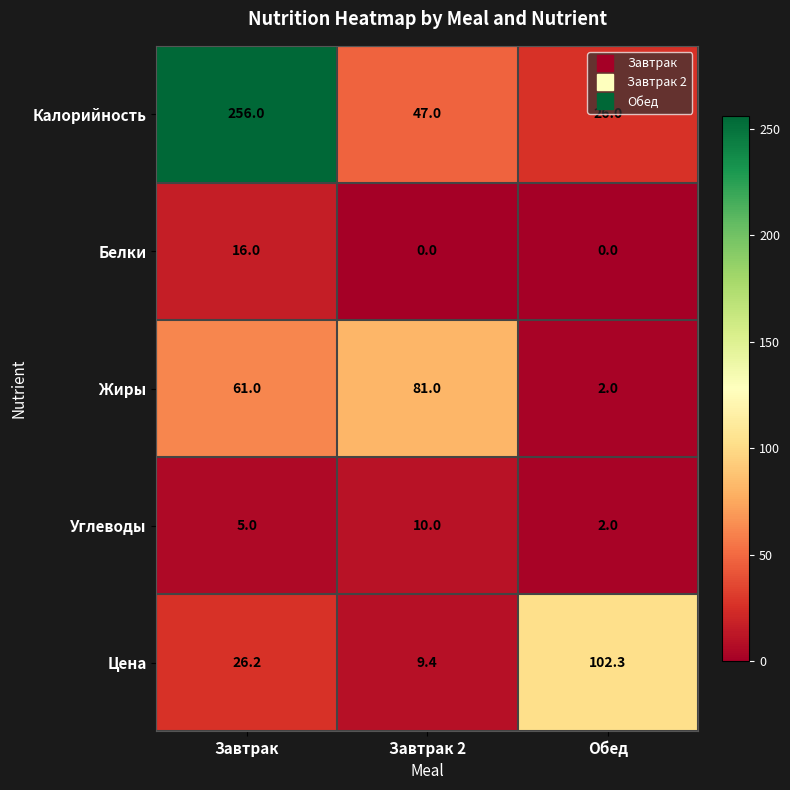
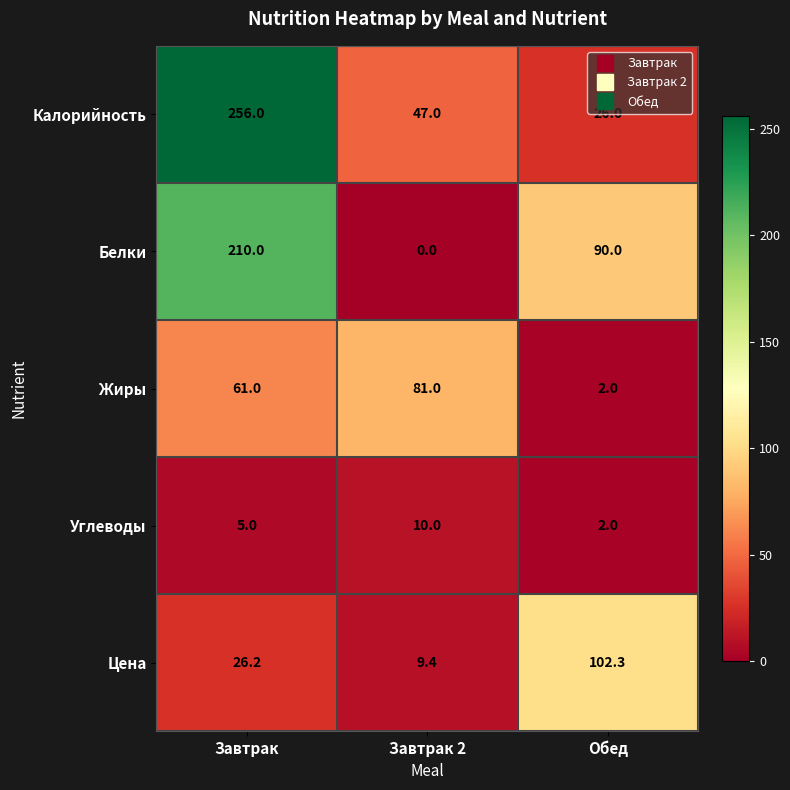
Белки, Завтрак: 16.0 -> 210.0
Белки, Обед: 0.0 -> 90.0
